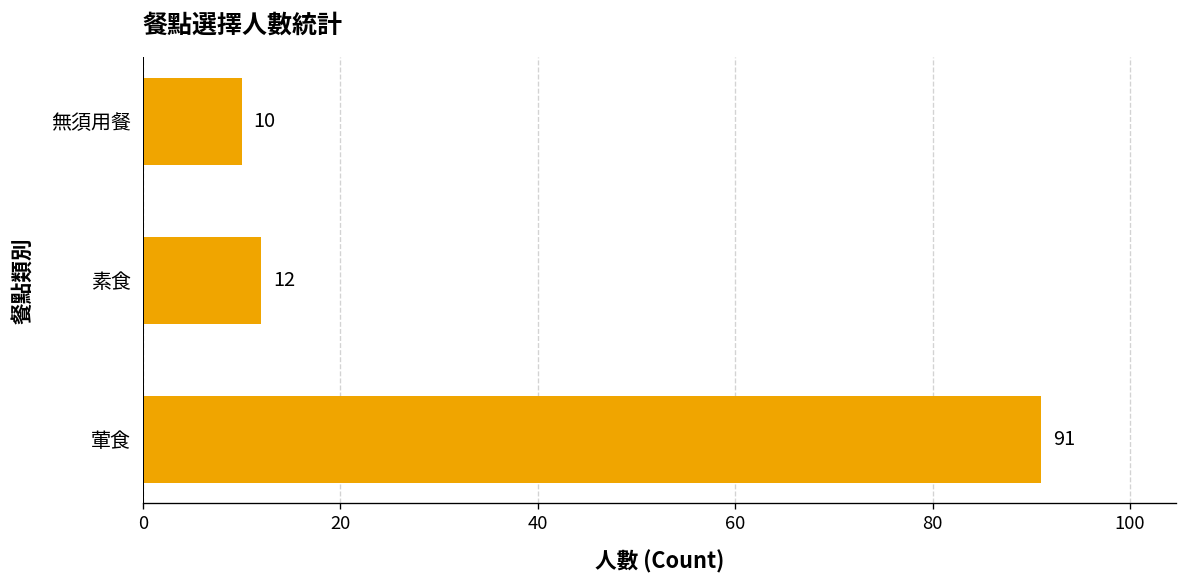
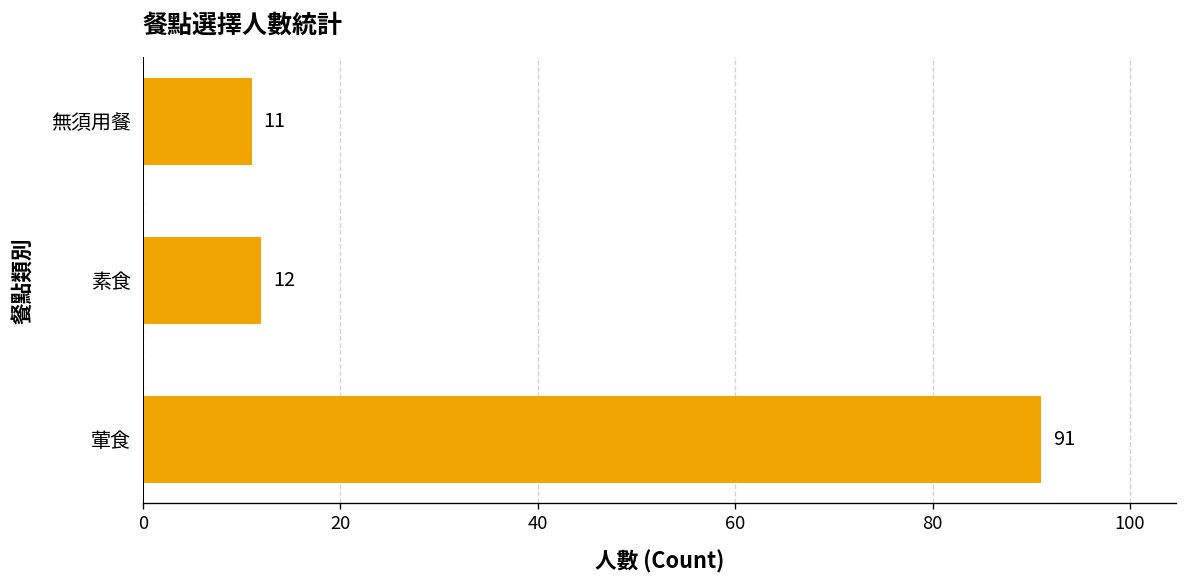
無須用餐: 10 -> 11
